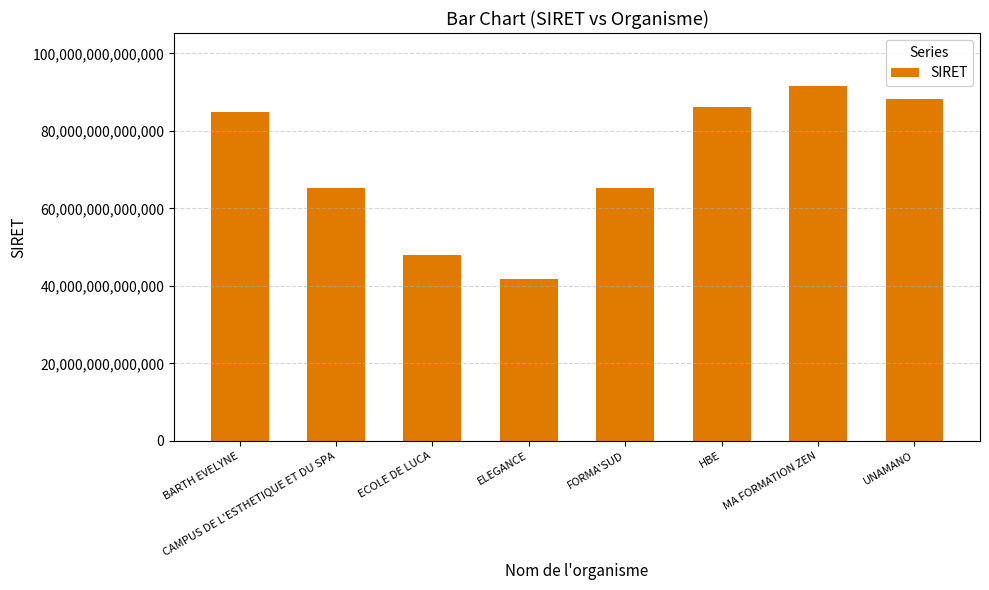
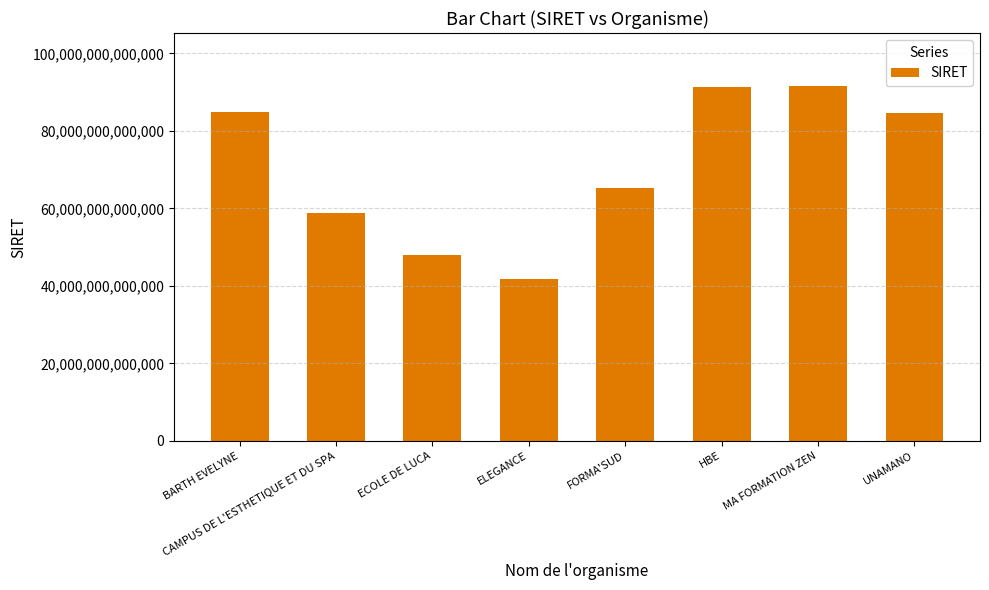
CAMPUS DE L'ESTHETIQUE ET DU SPA: 65,000,000,000,000 -> 59,000,000,000,000
HBE: 86,000,000,000,000 -> 91,000,000,000,000
UNAMANO: 88,000,000,000,000 -> 85,000,000,000,000
